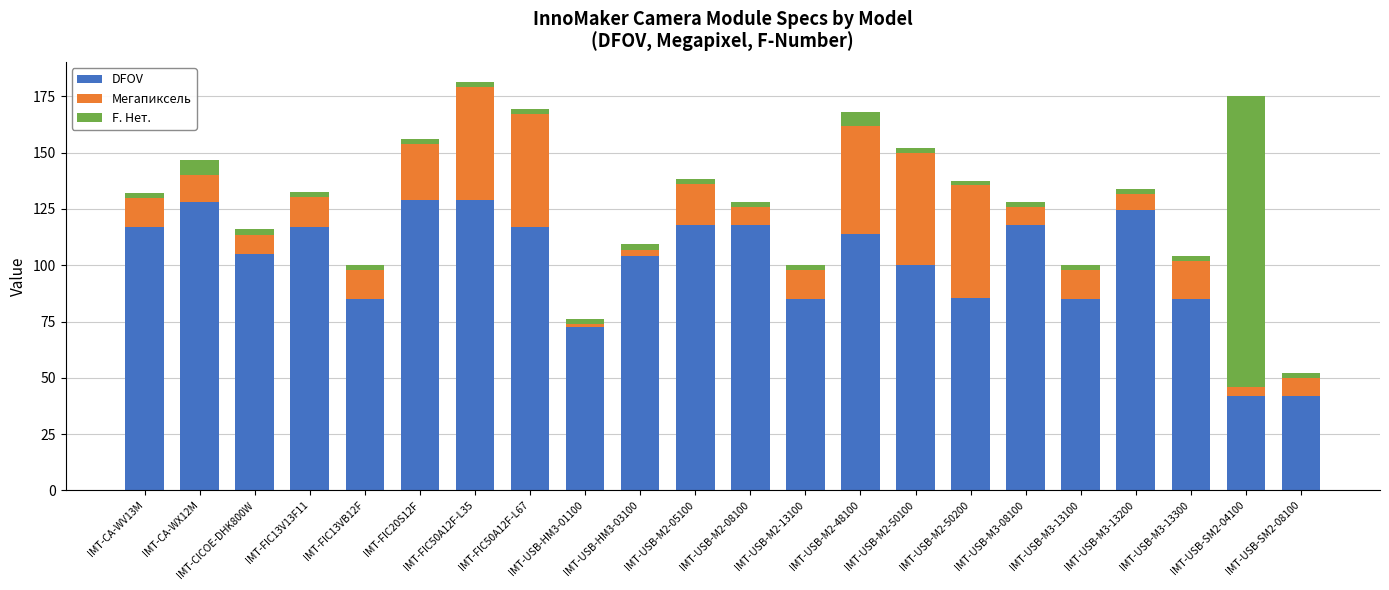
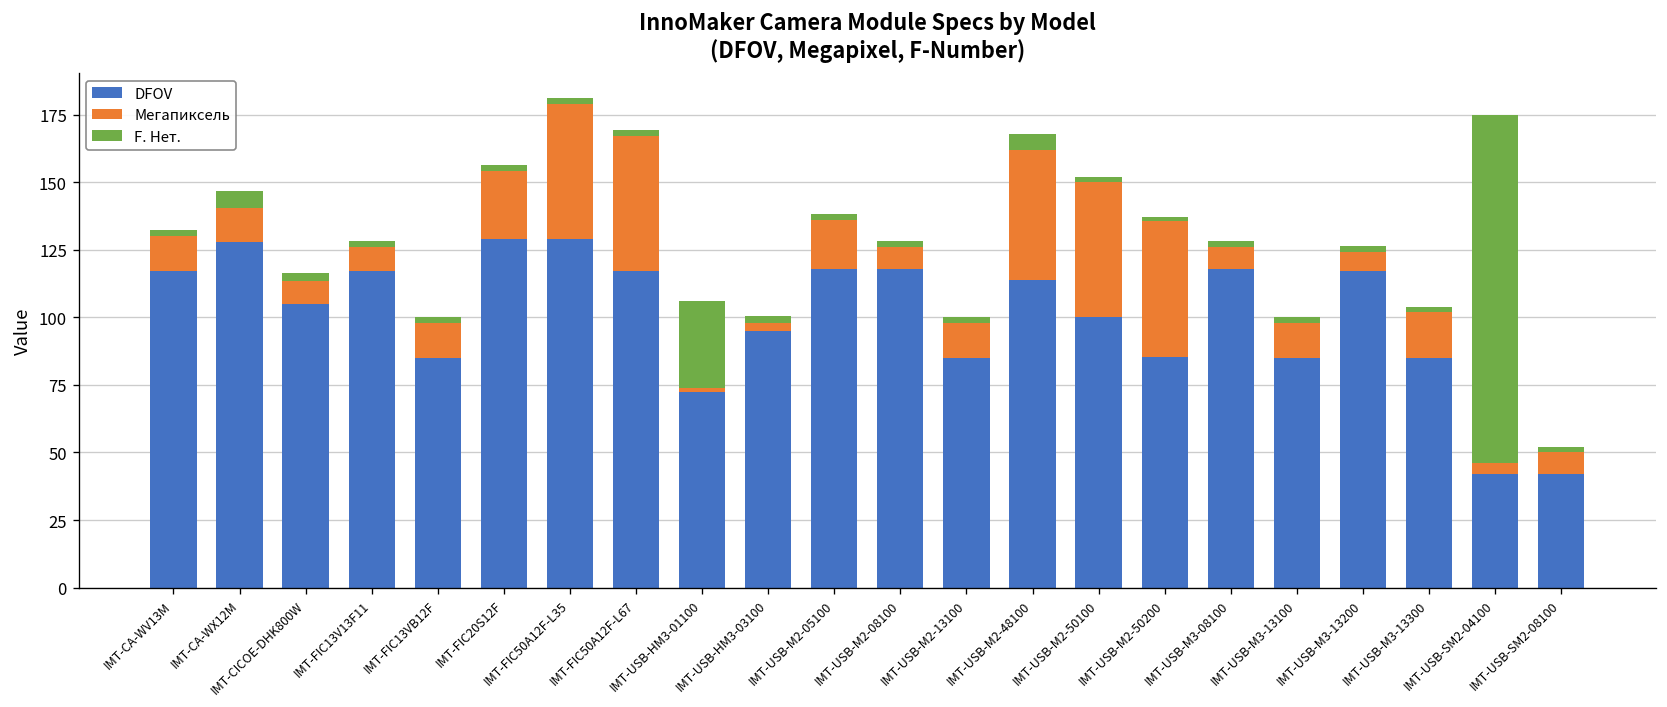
Мегапиксель, IMT-FIC13V13F11: 13 -> 9
F. Нет., IMT-USB-HM3-01100: 3 -> 32
DFOV, IMT-USB-HM3-03100: 104 -> 95
DFOV, IMT-USB-M3-13200: 125 -> 117
